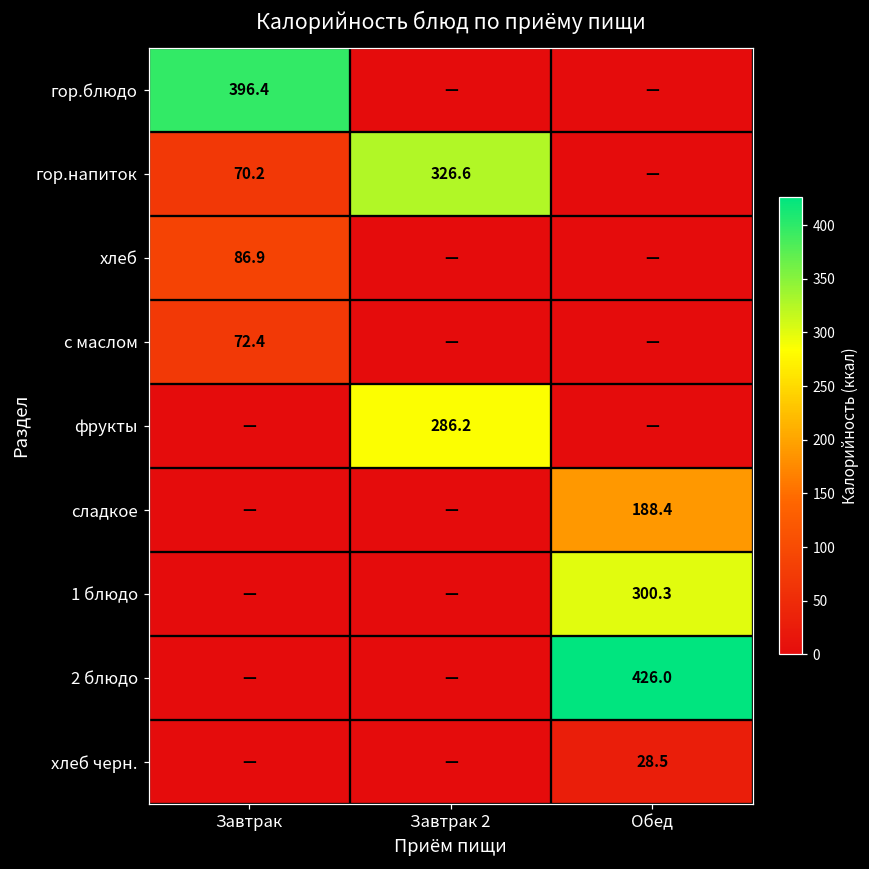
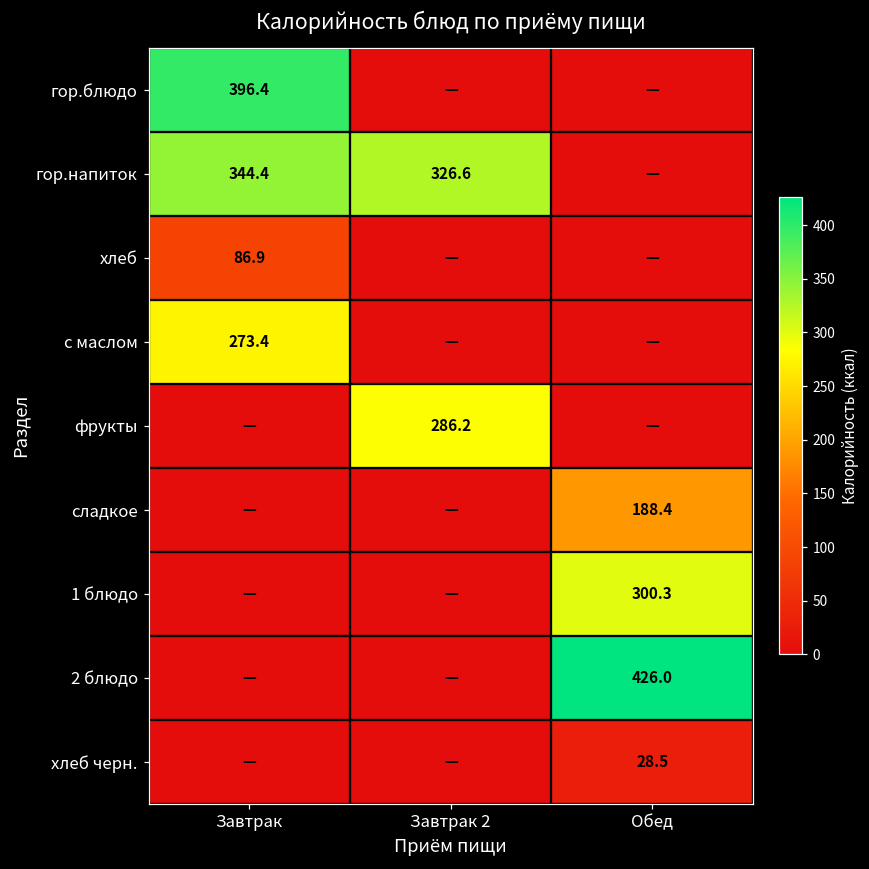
гор.напиток, Завтрак: 70.2 -> 344.4
с маслом, Завтрак: 72.4 -> 273.4
